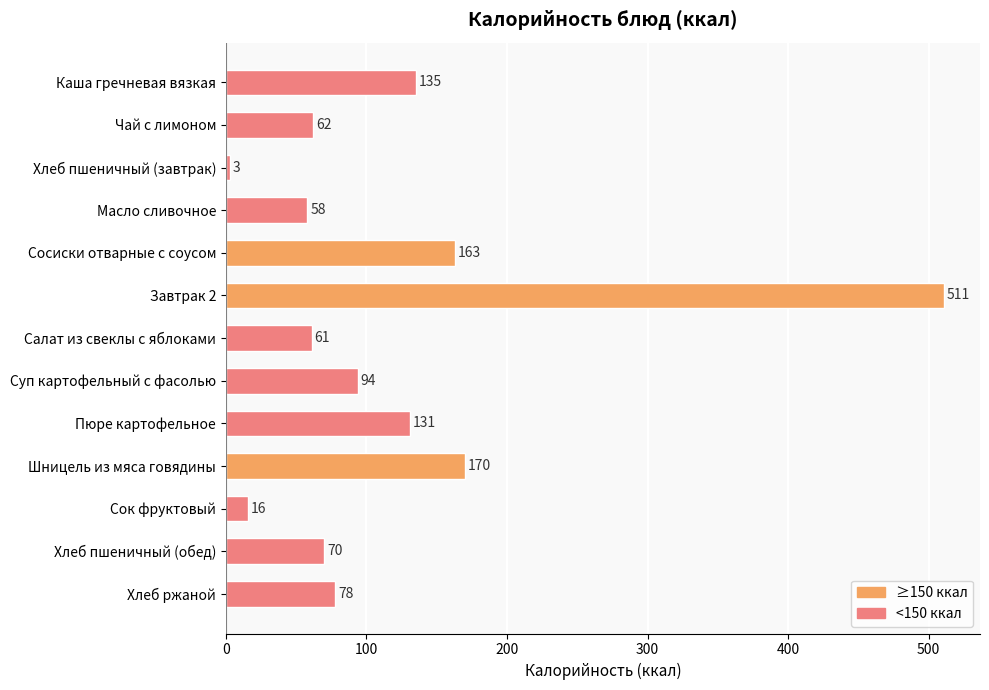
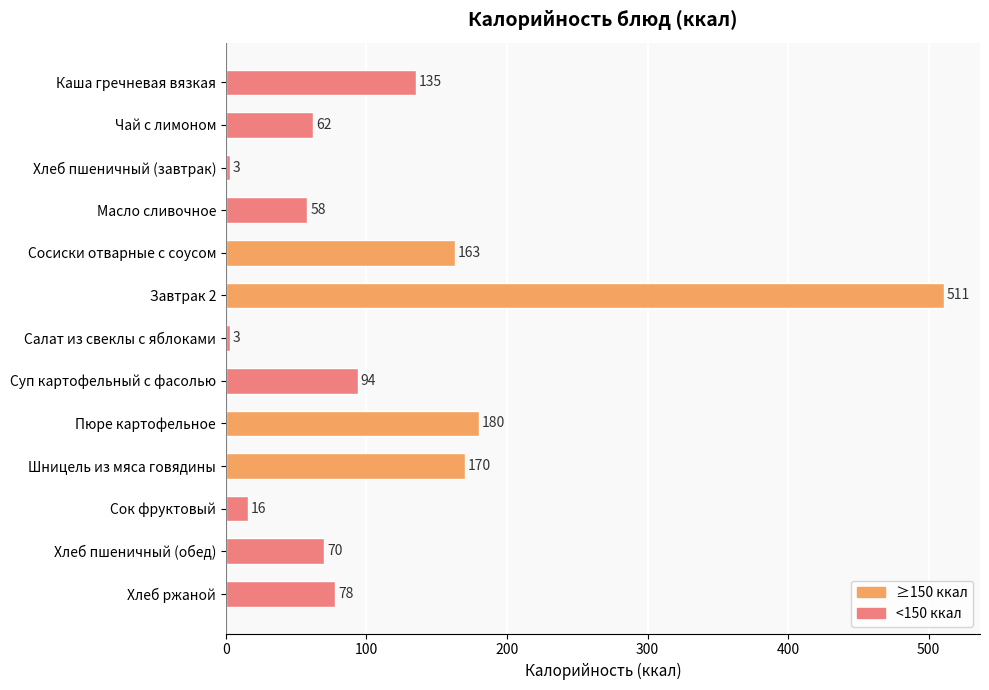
Салат из свеклы с яблоками: 61 -> 3
Пюре картофельное: 131 -> 180
